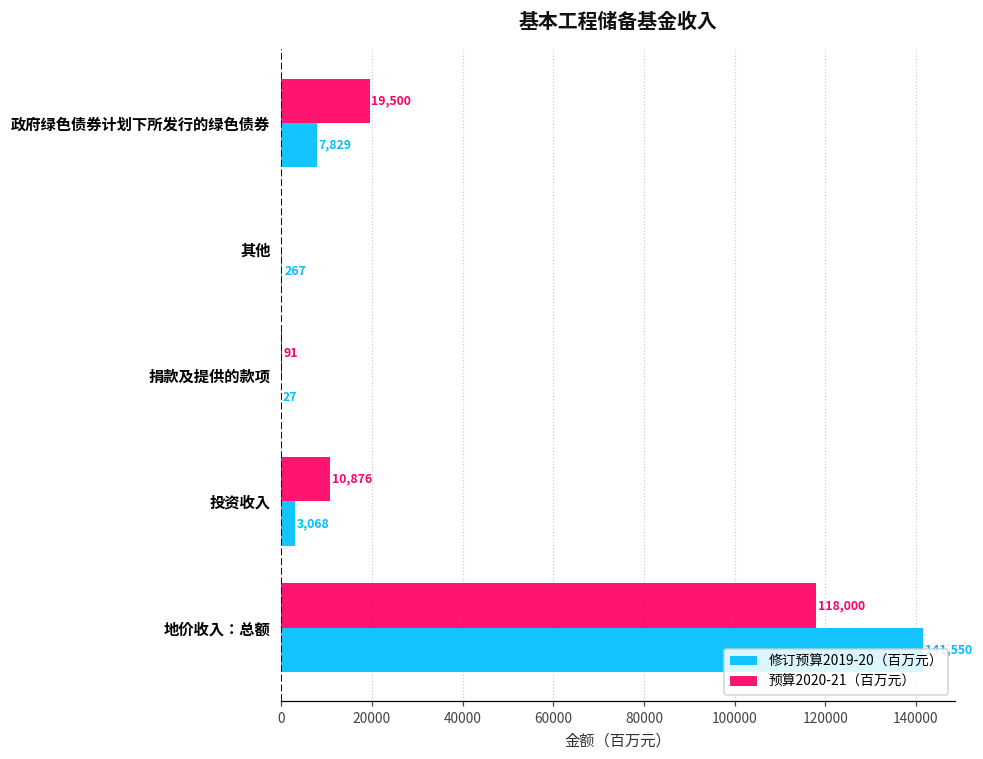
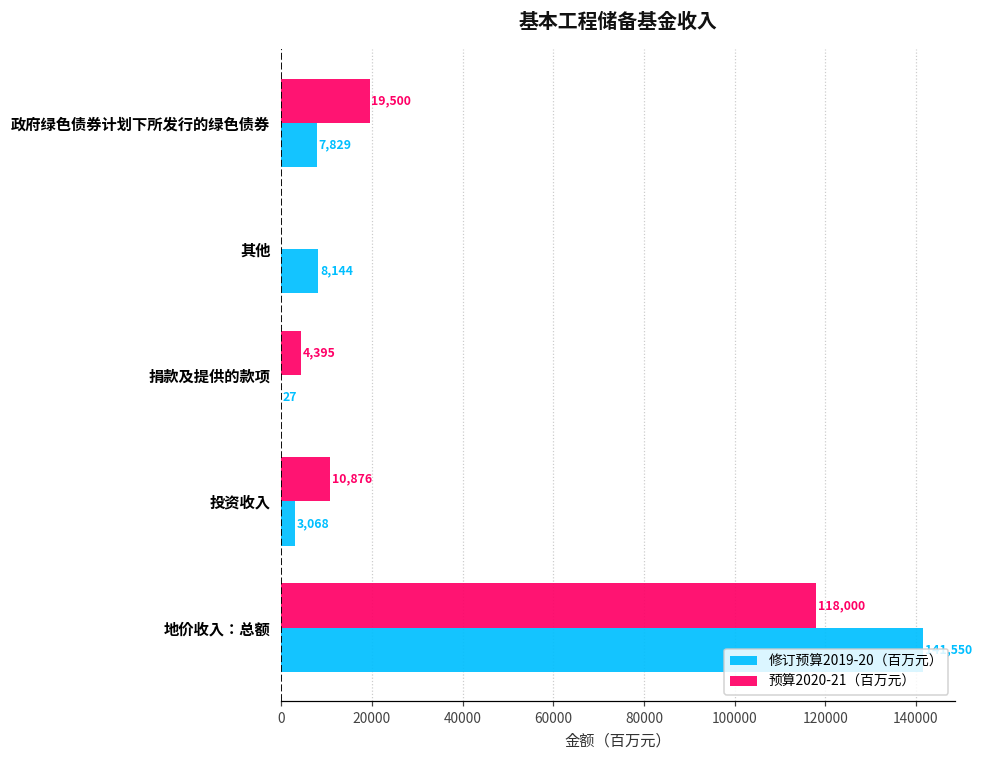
修订预算2019-20（百万元）, 其他: 267 -> 8,144
预算2020-21（百万元）, 捐款及提供的款项: 91 -> 4,395
